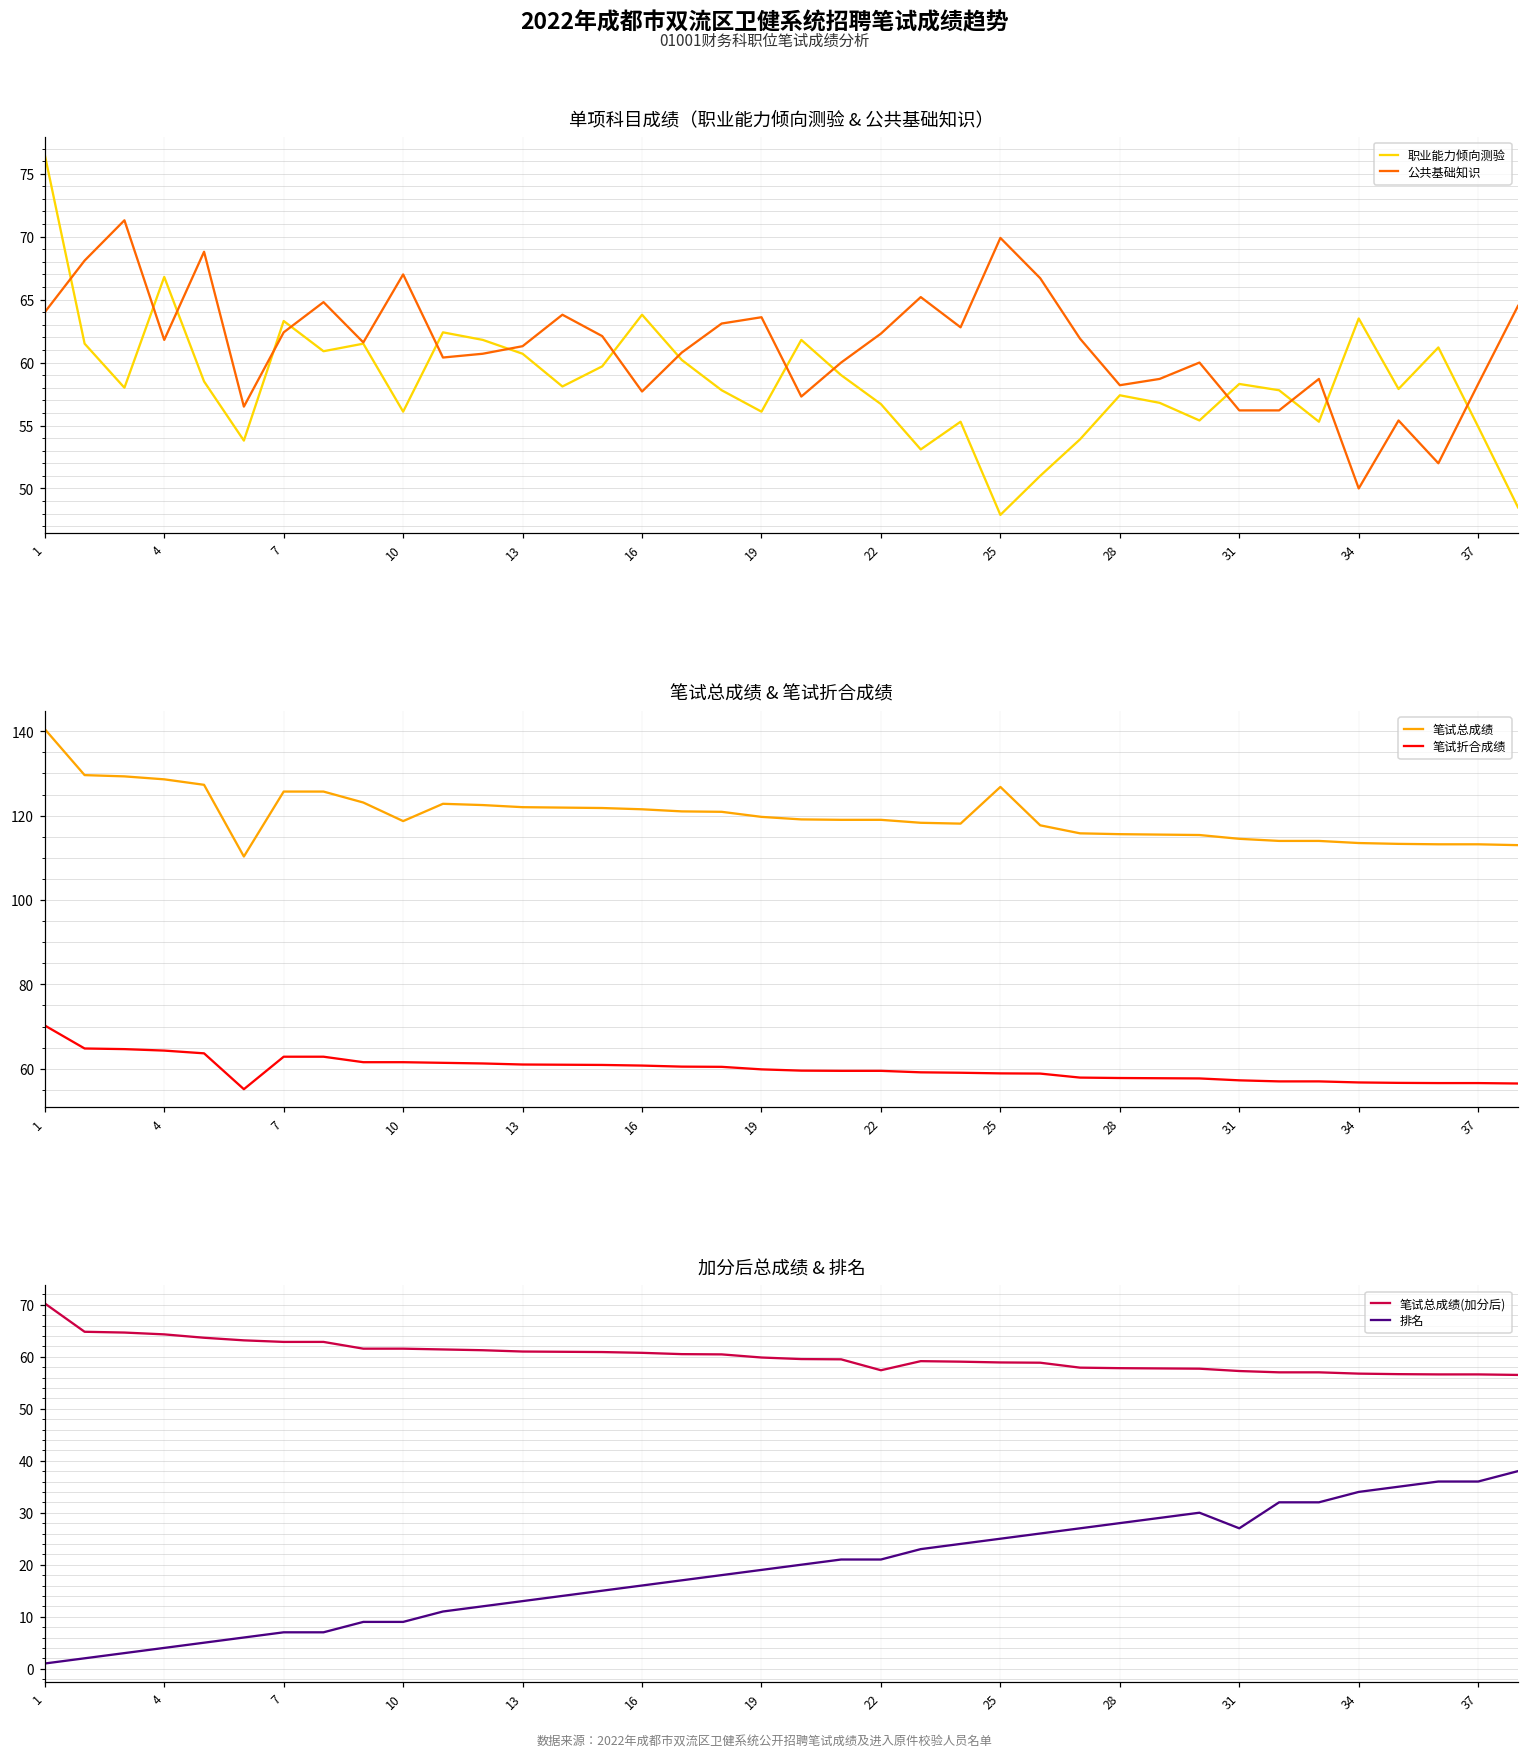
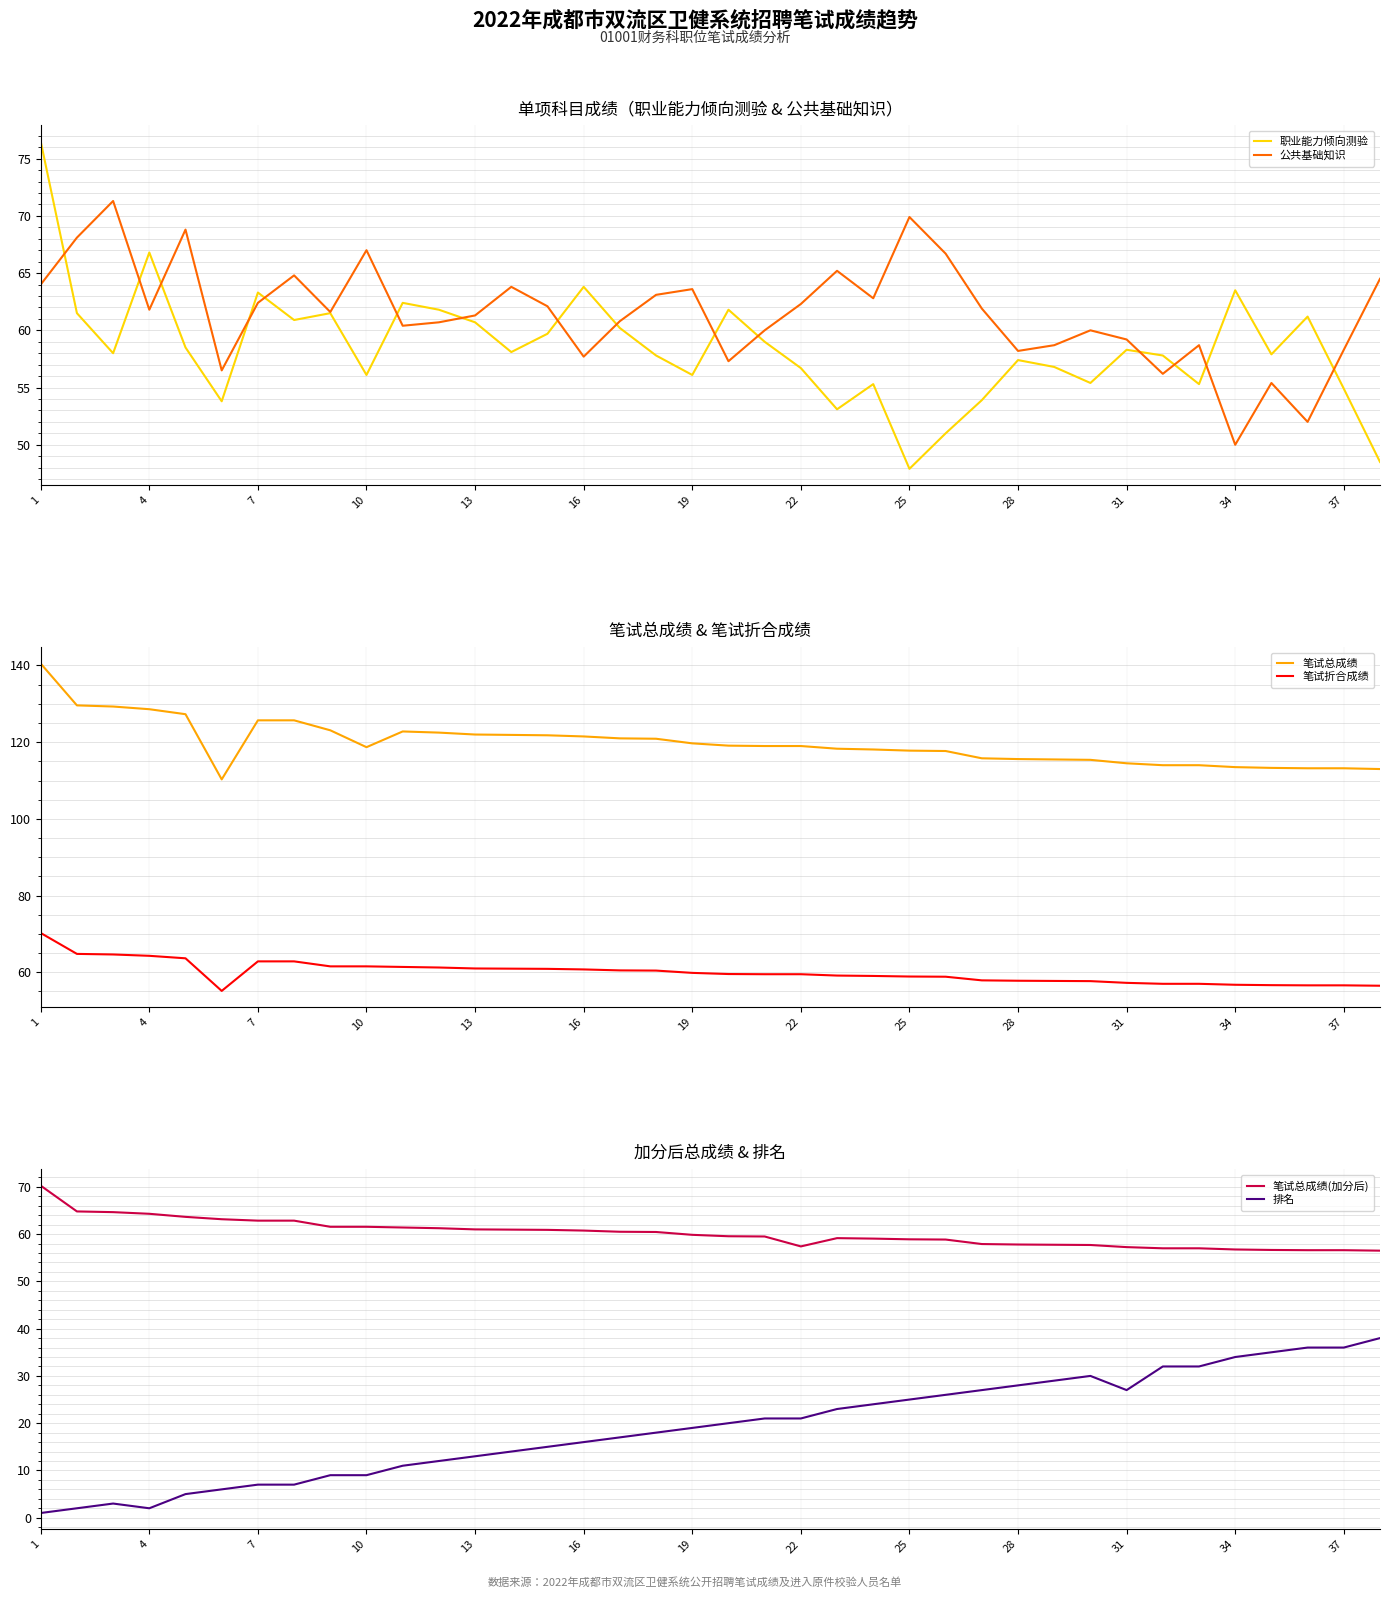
单项科目成绩（职业能力倾向测验 & 公共基础知识）, 公共基础知识, 31: 56.2 -> 59.2
笔试总成绩 & 笔试折合成绩, 笔试总成绩, 25: 127 -> 118
加分后总成绩 & 排名, 排名, 4: 4 -> 2
